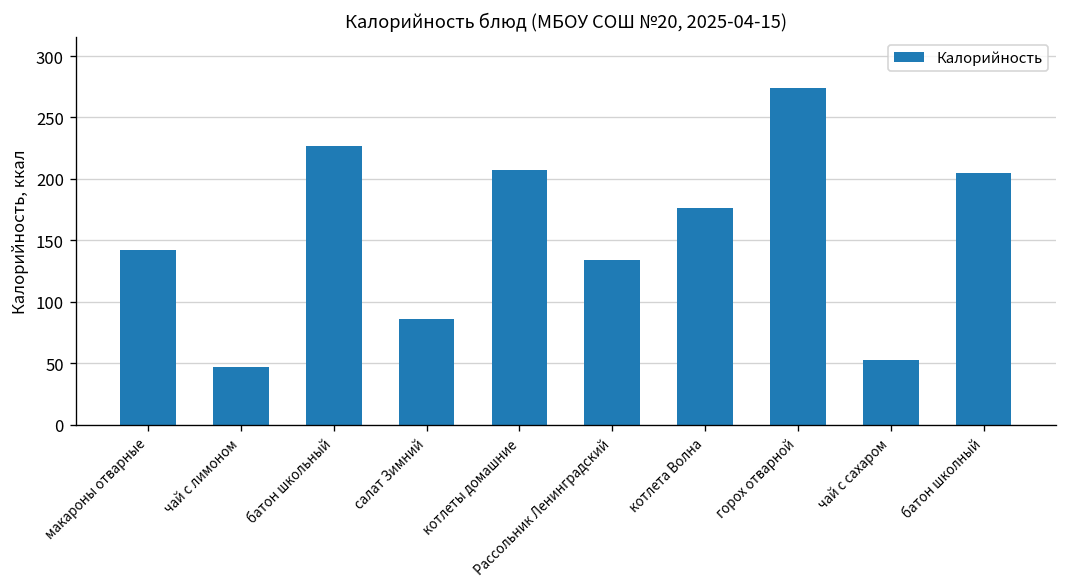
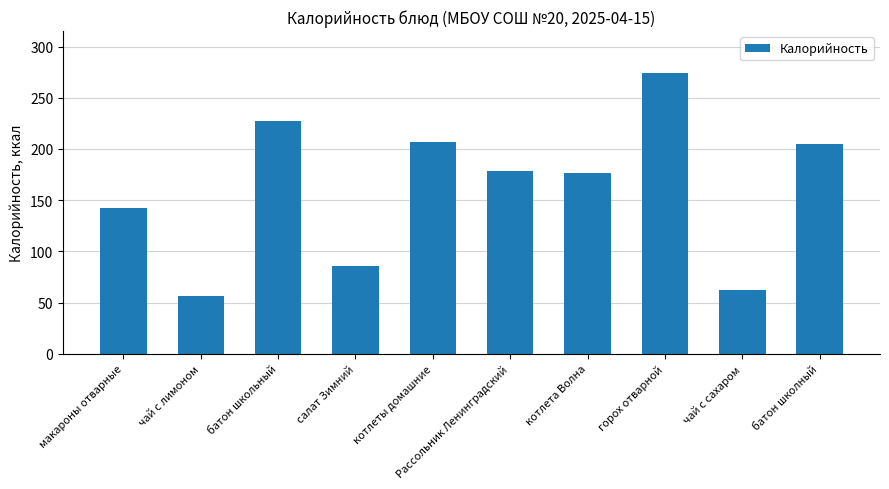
чай с лимоном: 47 -> 56
Рассольник Ленинградский: 134 -> 178
чай с сахаром: 53 -> 62
